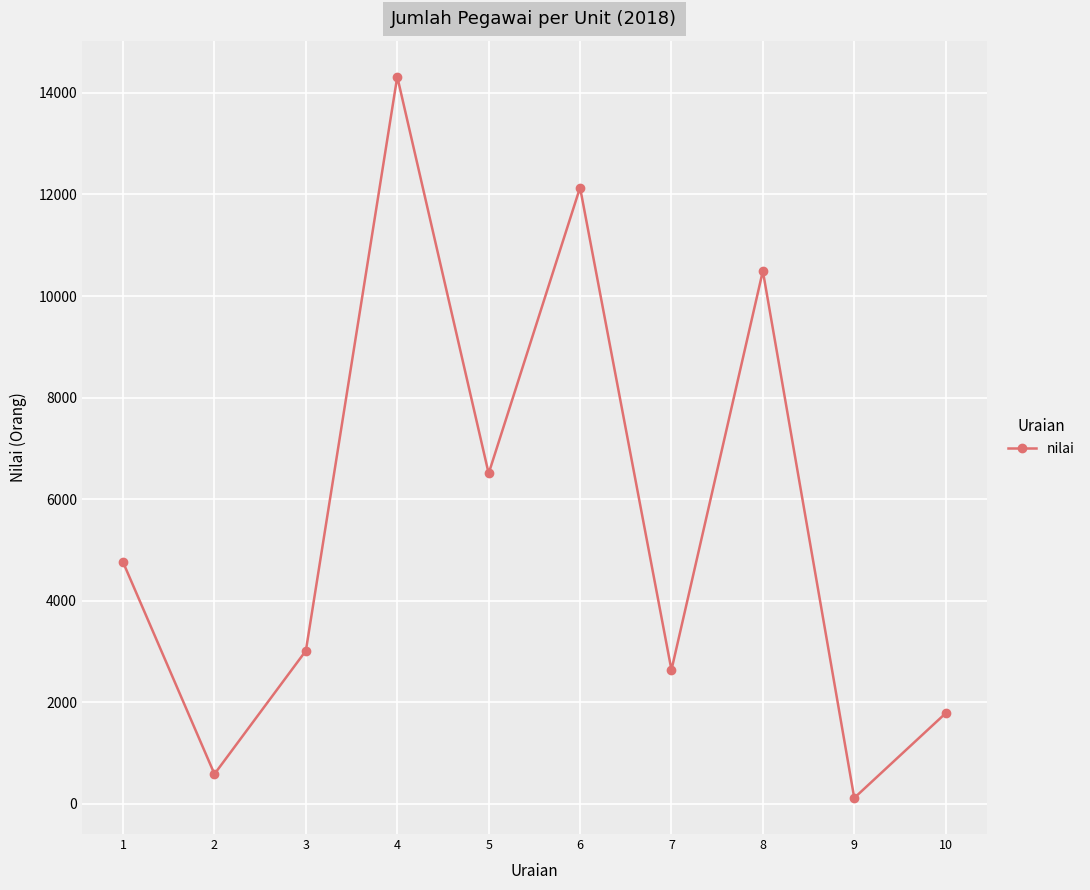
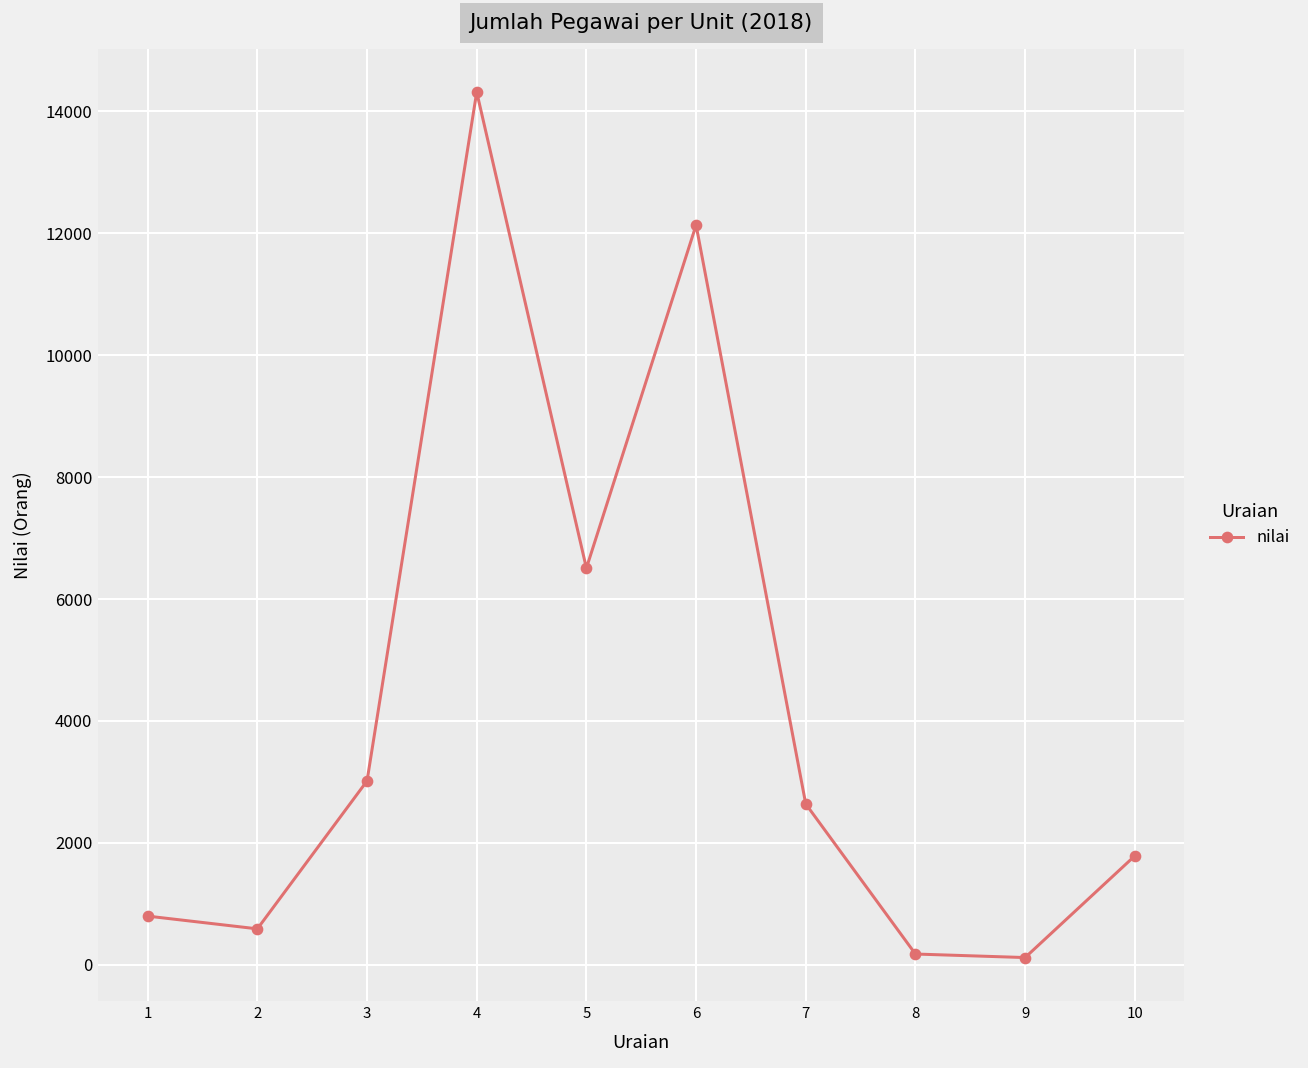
1: 4800 -> 800
8: 10500 -> 200
